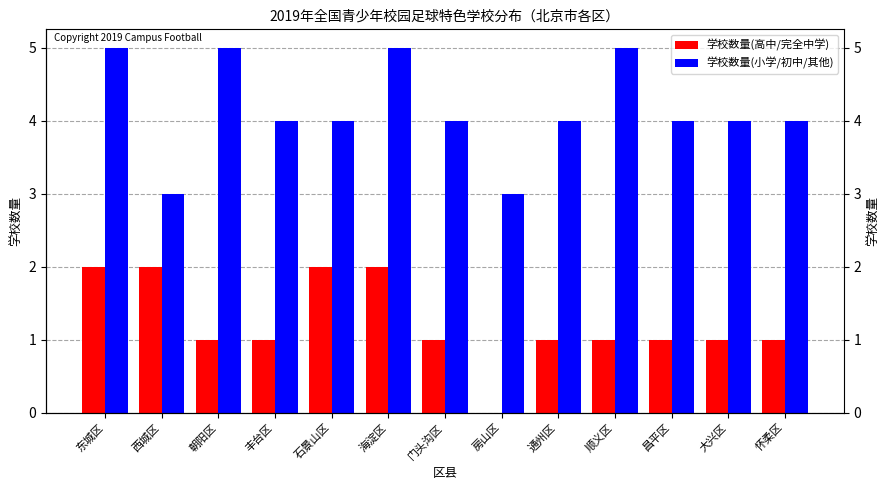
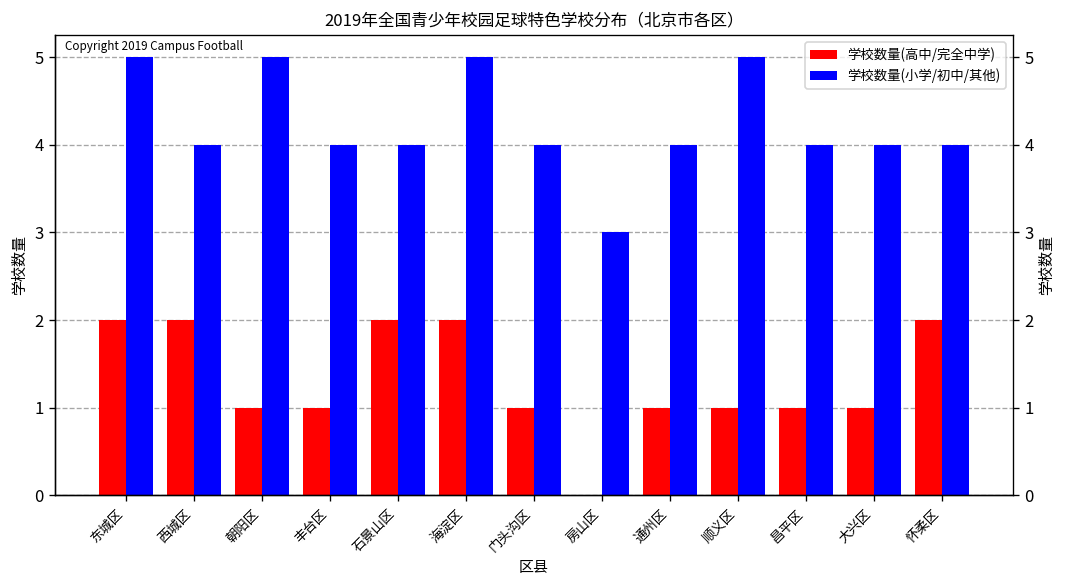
学校数量(小学/初中/其他), 西城区: 3 -> 4
学校数量(高中/完全中学), 怀柔区: 1 -> 2
